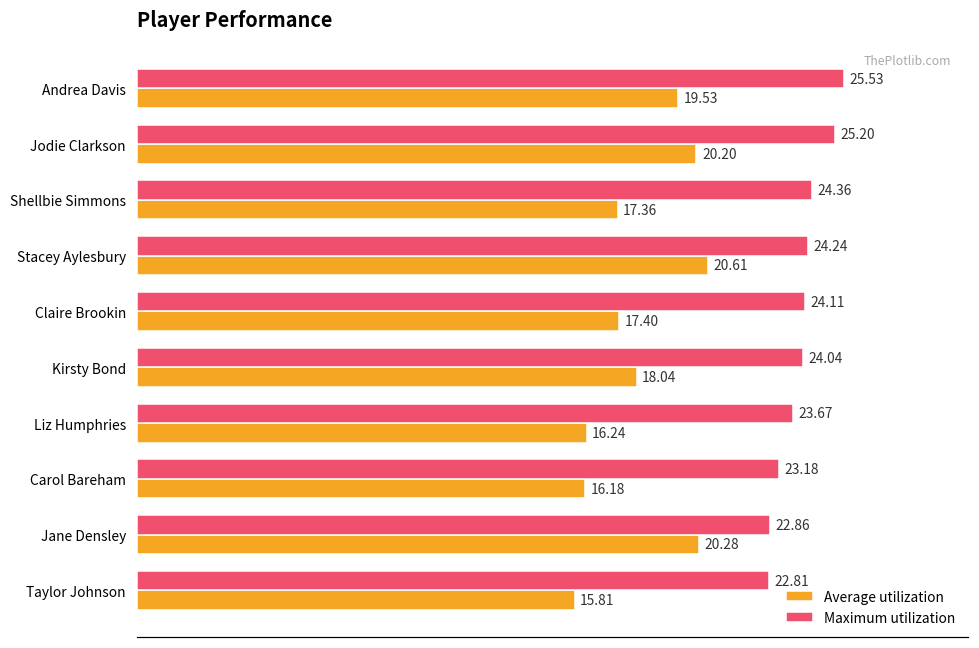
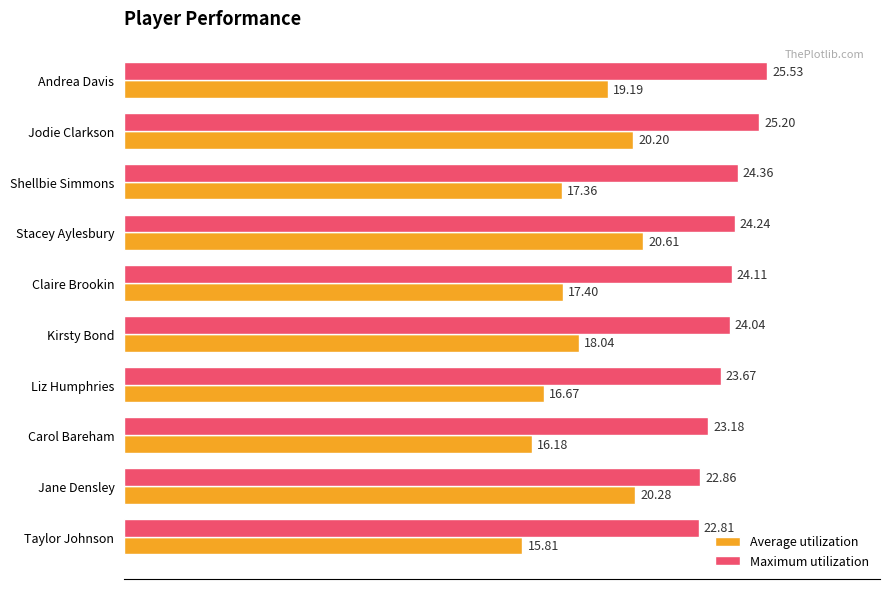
Average utilization, Andrea Davis: 19.53 -> 19.19
Average utilization, Liz Humphries: 16.24 -> 16.67
